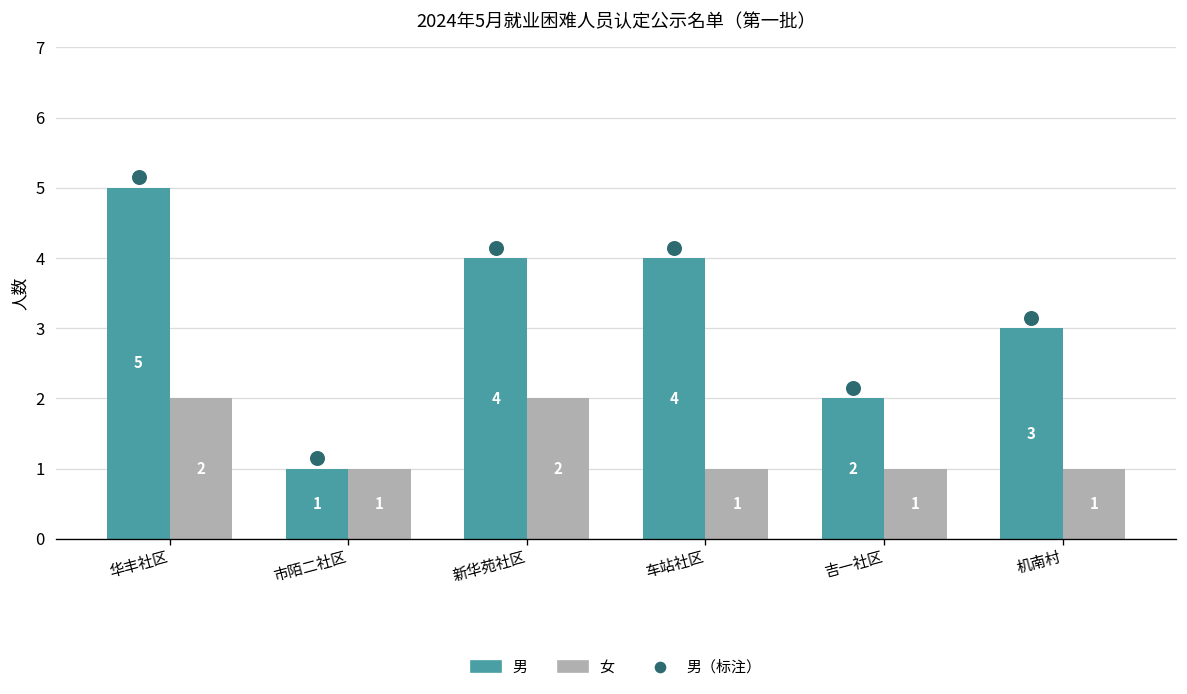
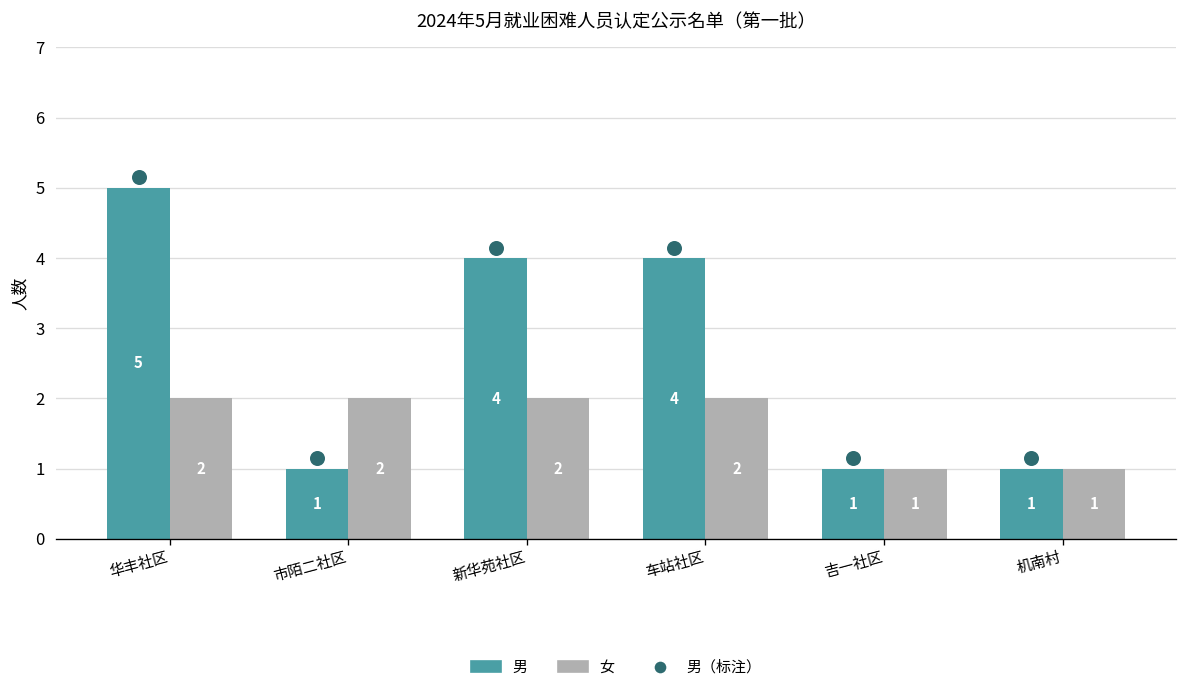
女, 市陌二社区: 1 -> 2
女, 车站社区: 1 -> 2
男, 吉一社区: 2 -> 1
男, 机南村: 3 -> 1
